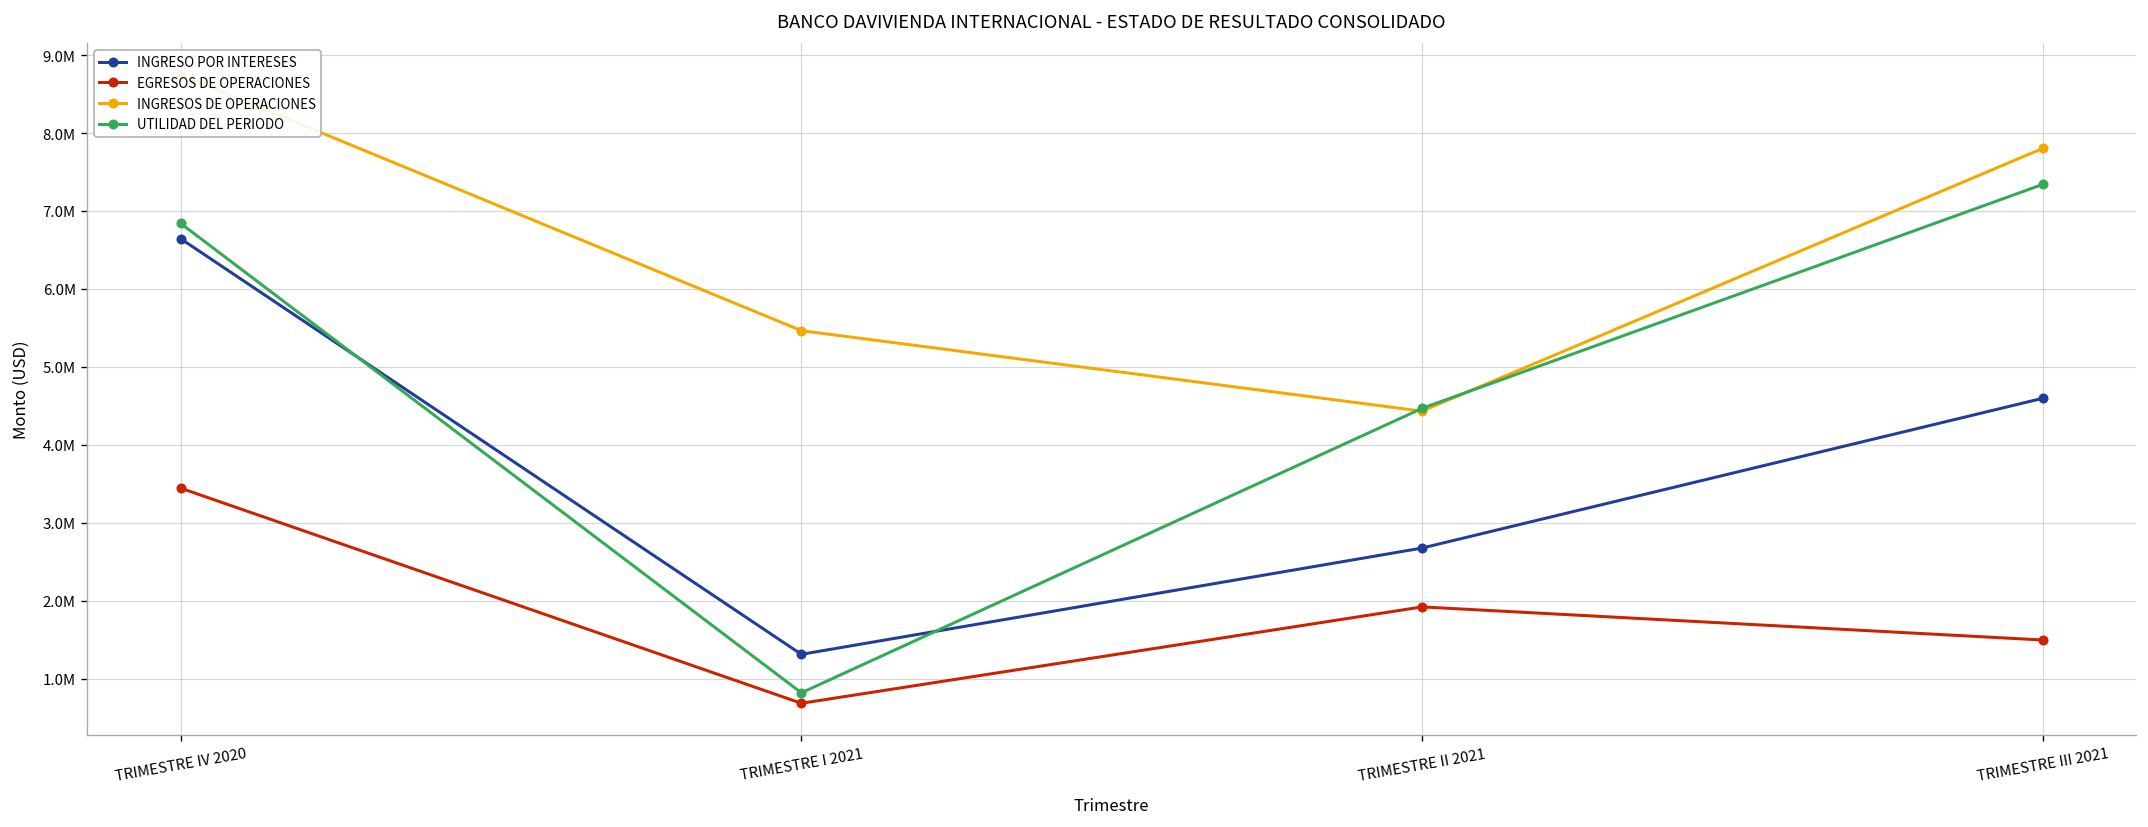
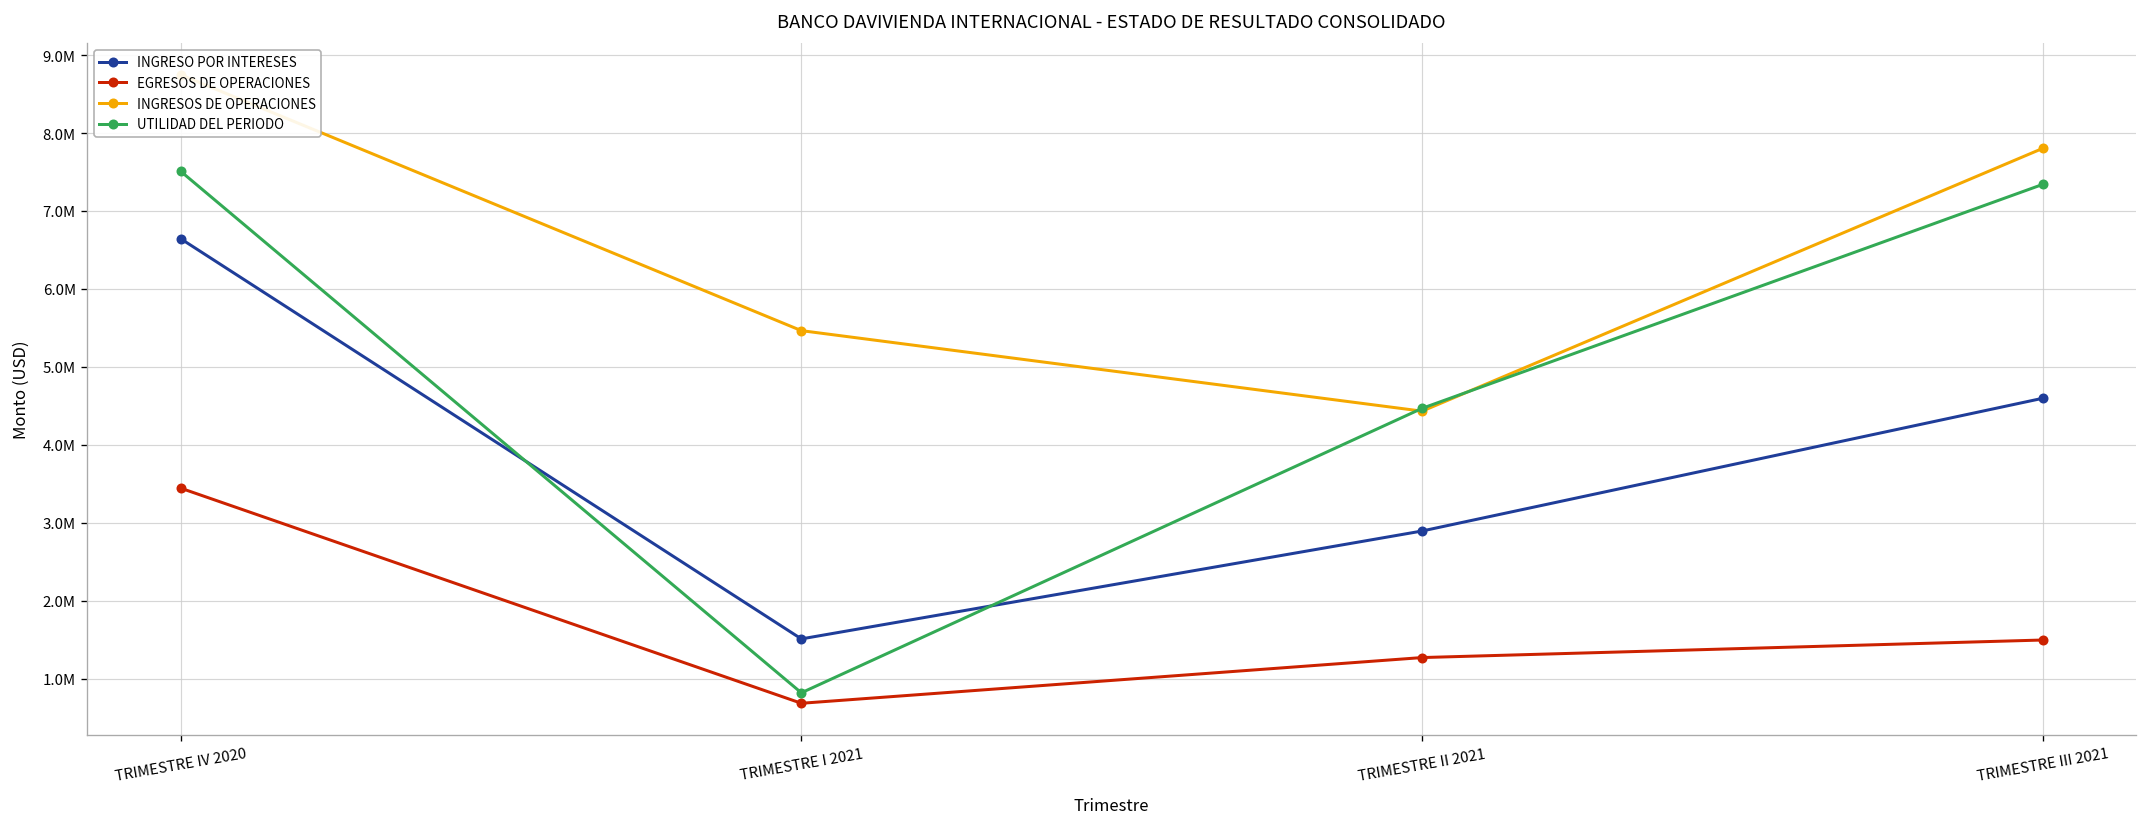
UTILIDAD DEL PERIODO, TRIMESTRE IV 2020: 6800000 -> 7500000
INGRESO POR INTERESES, TRIMESTRE I 2021: 1300000 -> 1500000
INGRESO POR INTERESES, TRIMESTRE II 2021: 2700000 -> 2900000
EGRESOS DE OPERACIONES, TRIMESTRE II 2021: 1900000 -> 1300000
